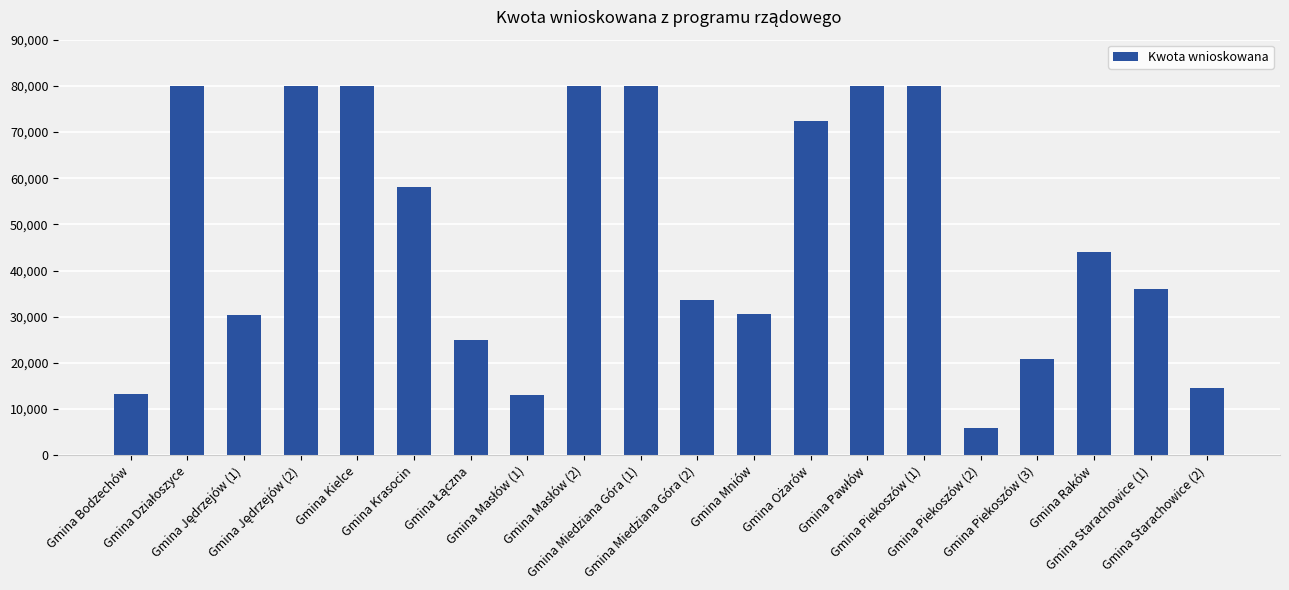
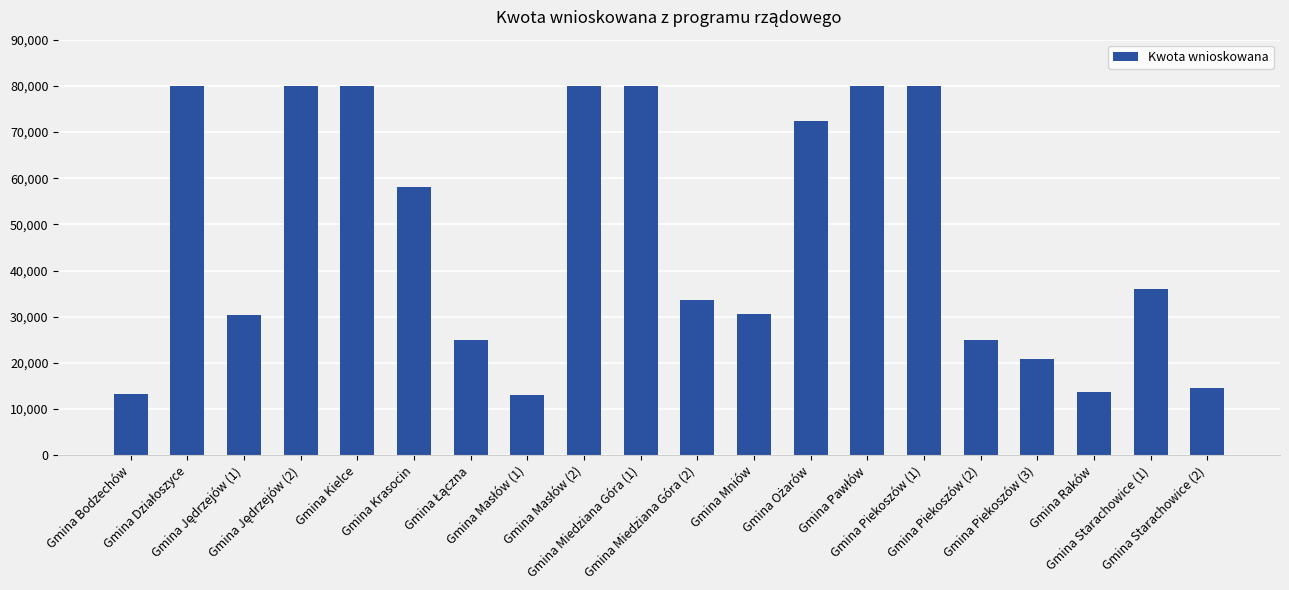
Gmina Piekoszów (2): 6,000 -> 25,000
Gmina Raków: 44,000 -> 14,000
